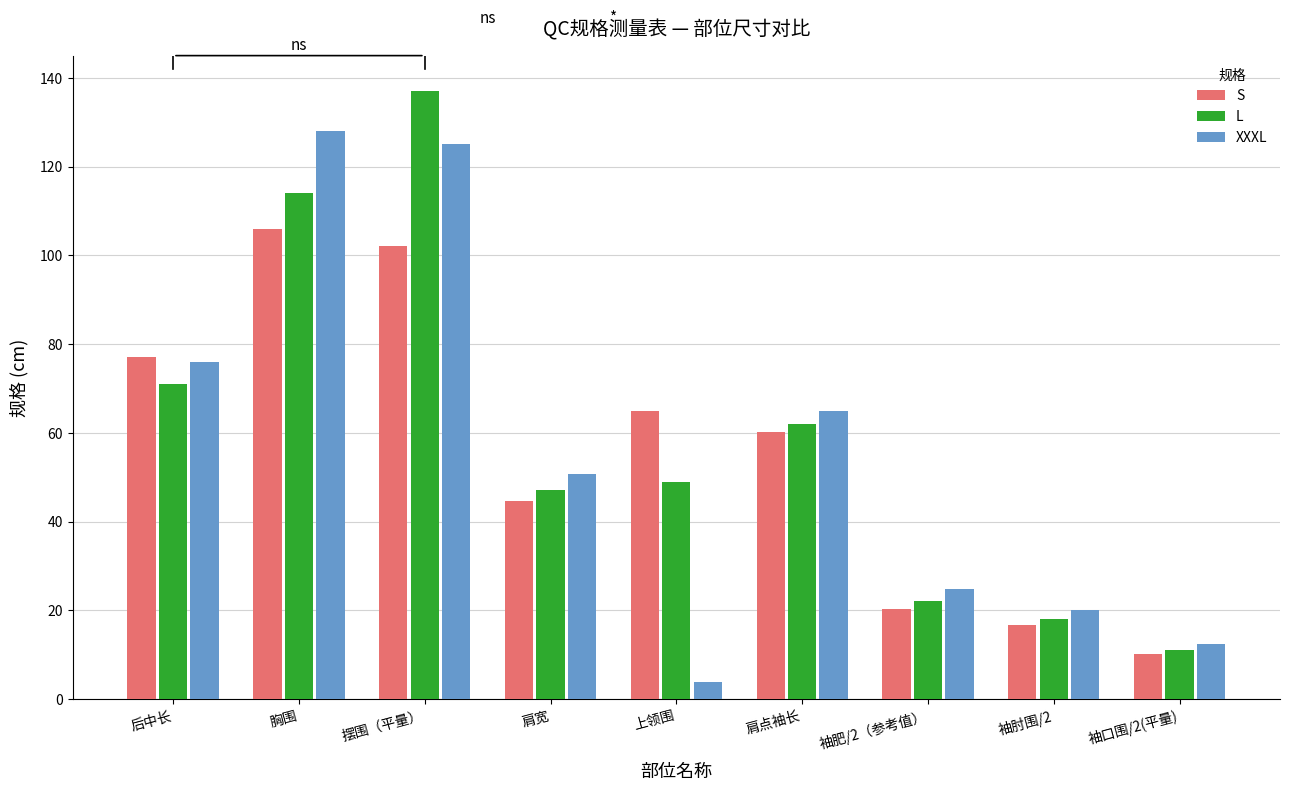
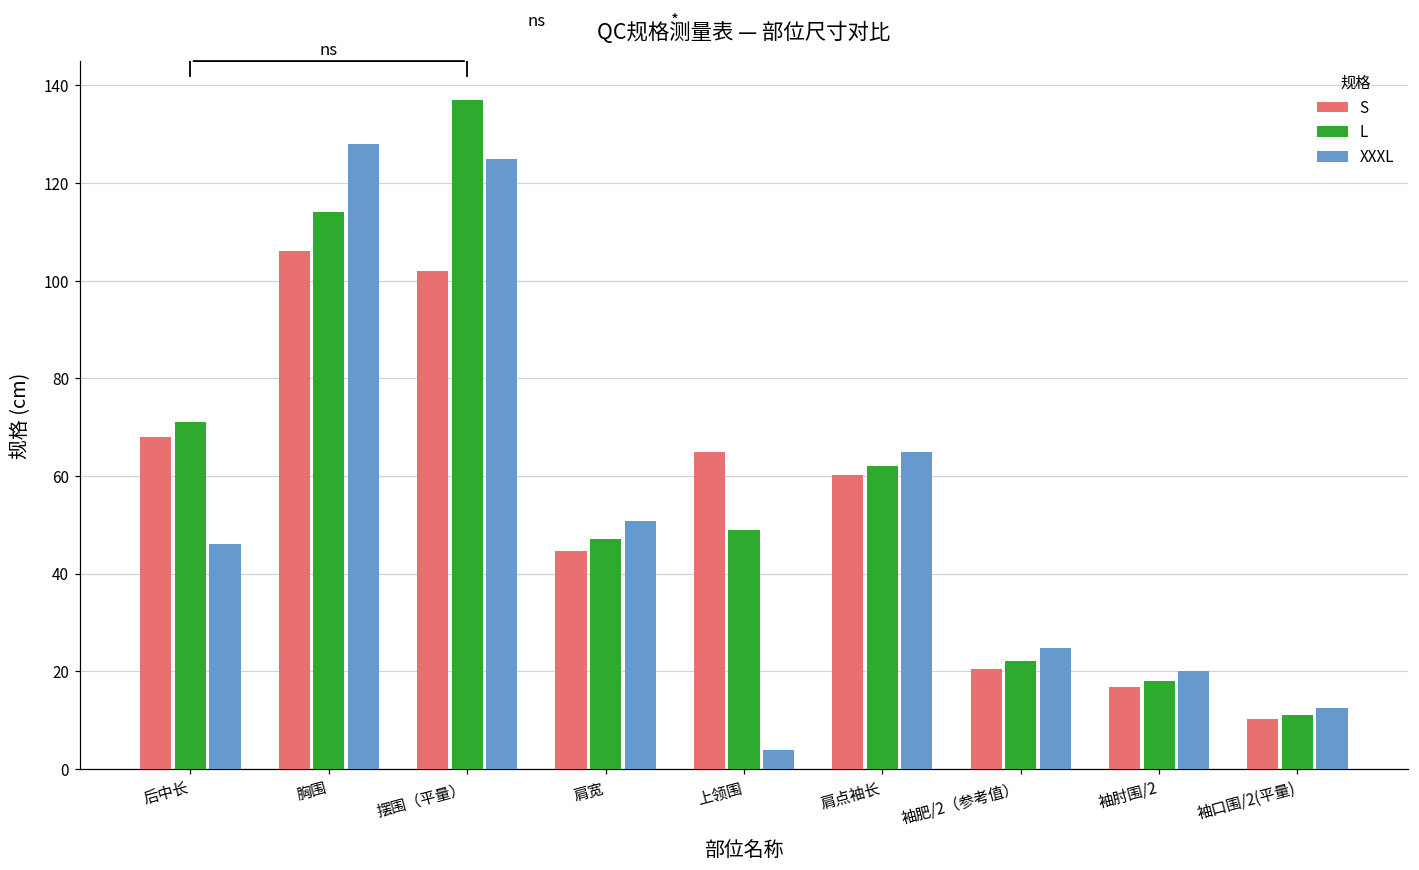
S, 后中长: 77 -> 68
XXXL, 后中长: 76 -> 46
